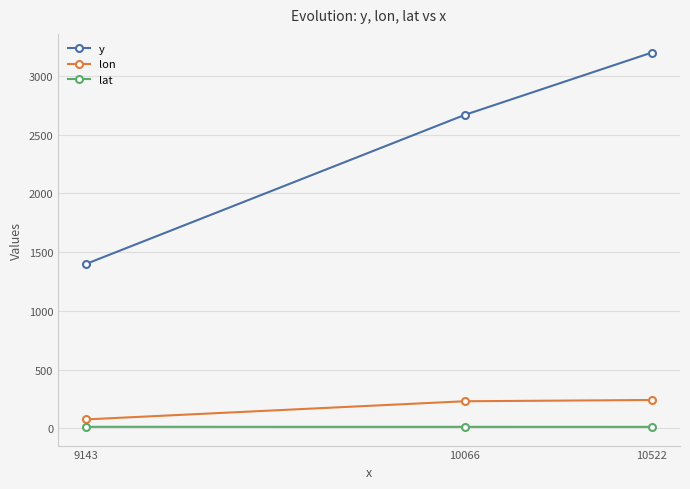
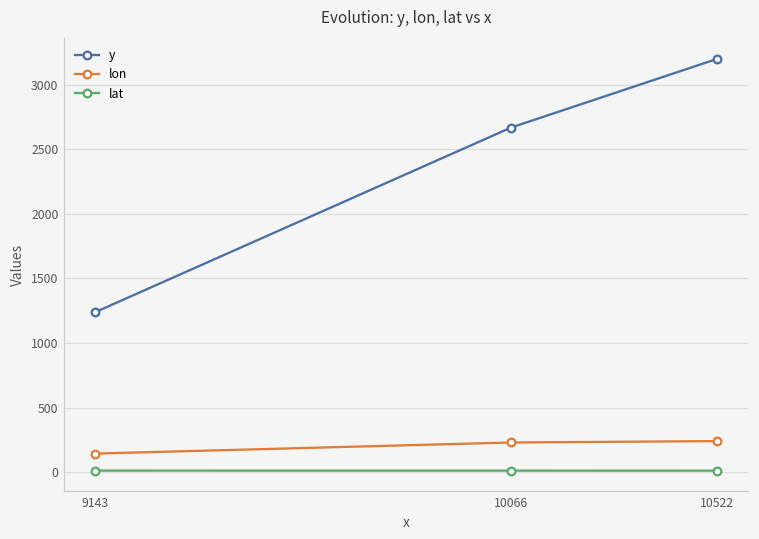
y, 9143: 1400 -> 1240
lon, 9143: 80 -> 140
